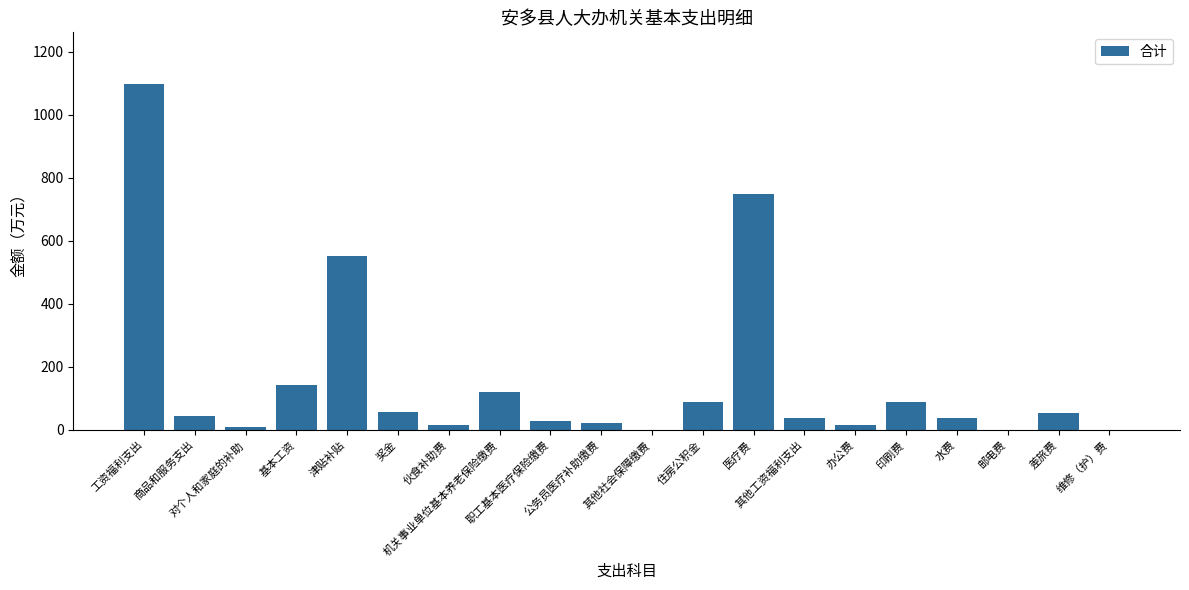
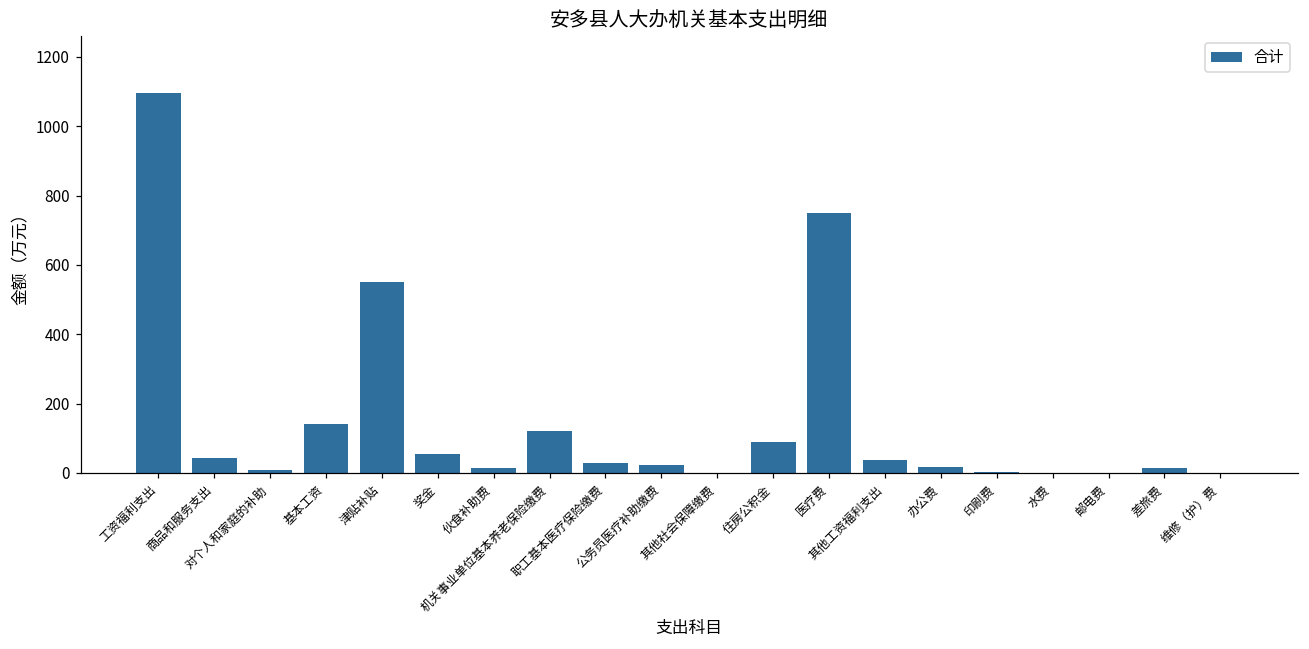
印刷费: 90 -> 0
水费: 40 -> 0
差旅费: 50 -> 20
